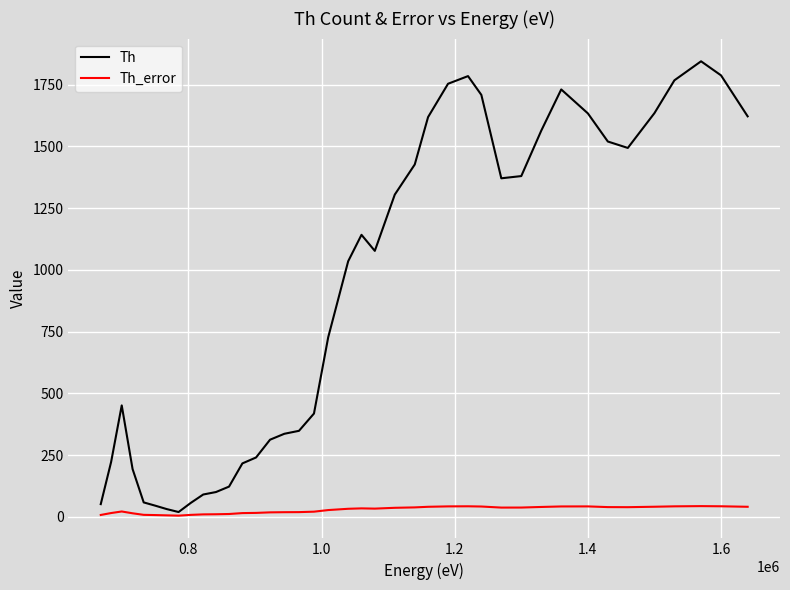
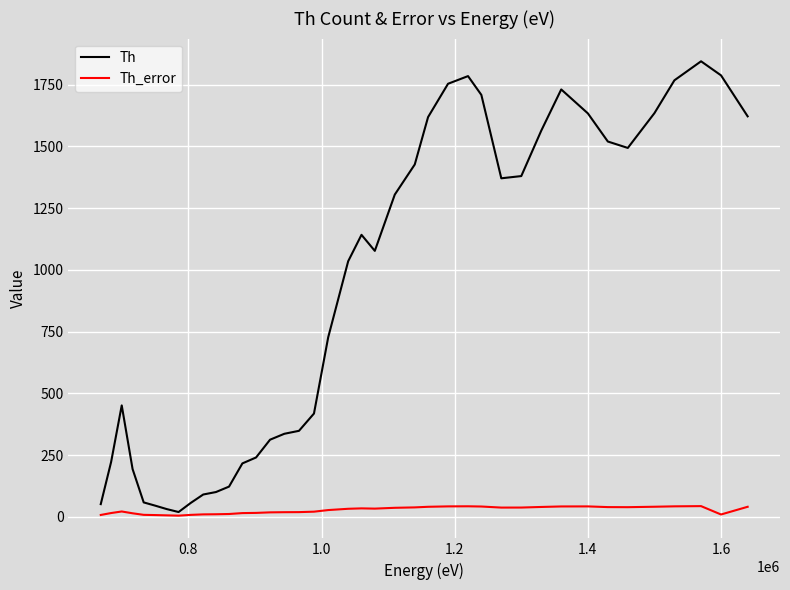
Th_error, 1.6: 40 -> 10
